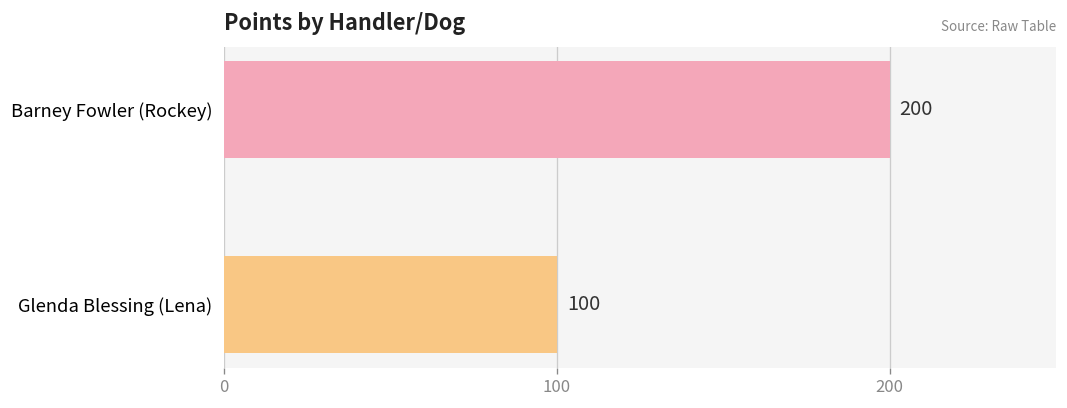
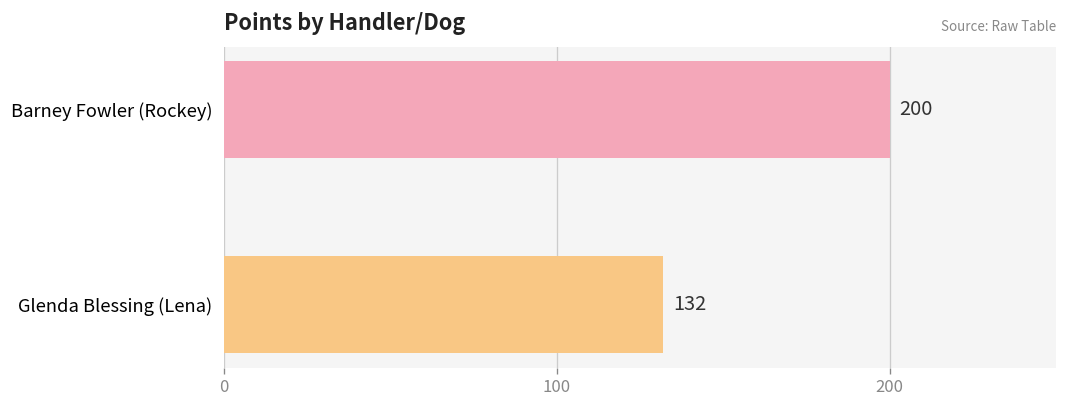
Glenda Blessing (Lena): 100 -> 132
